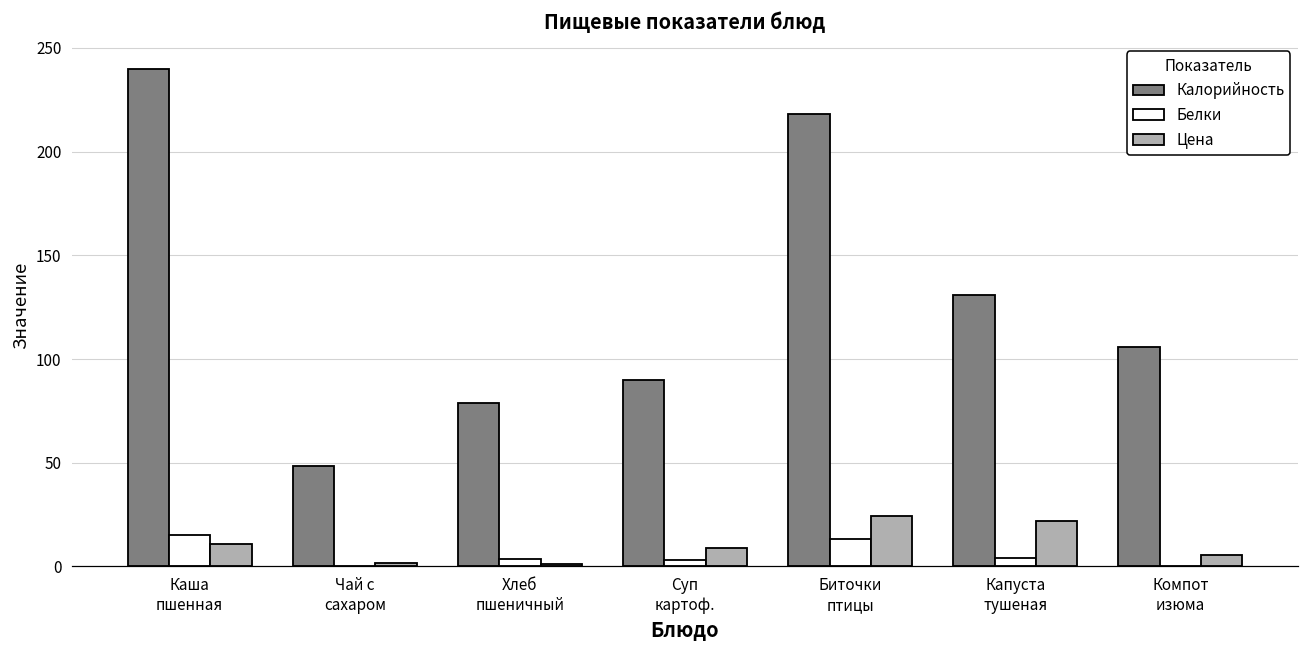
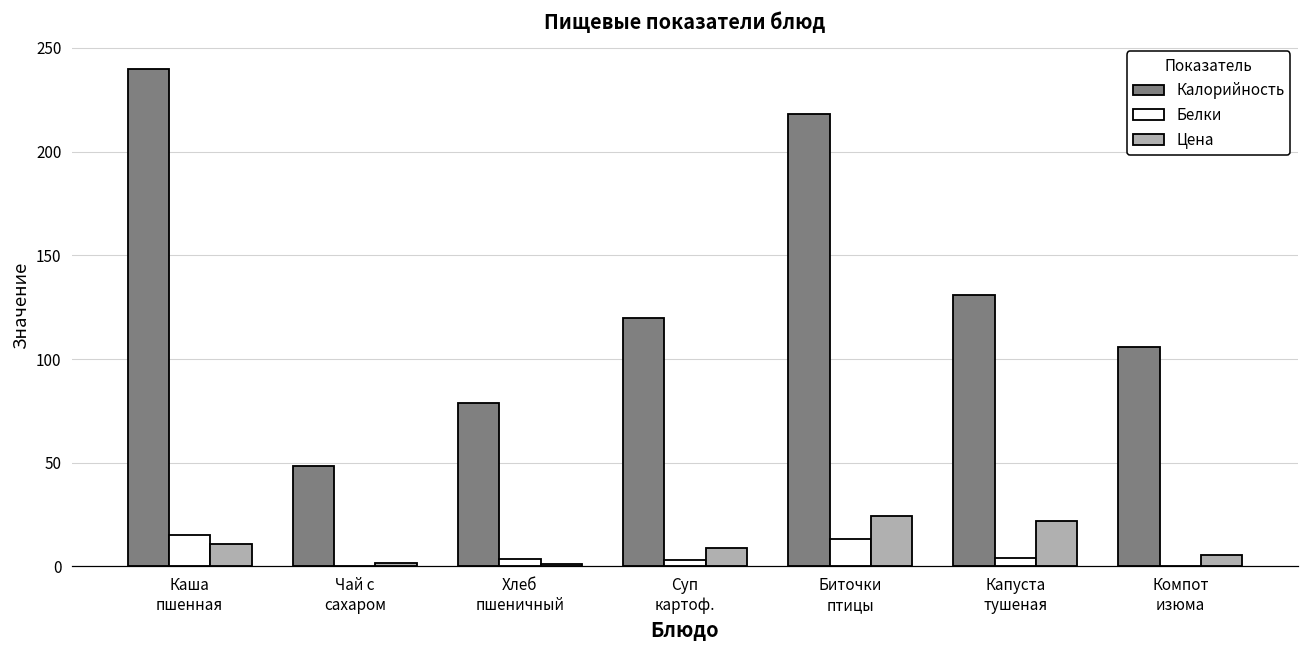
Калорийность, Суп картоф.: 90 -> 120
